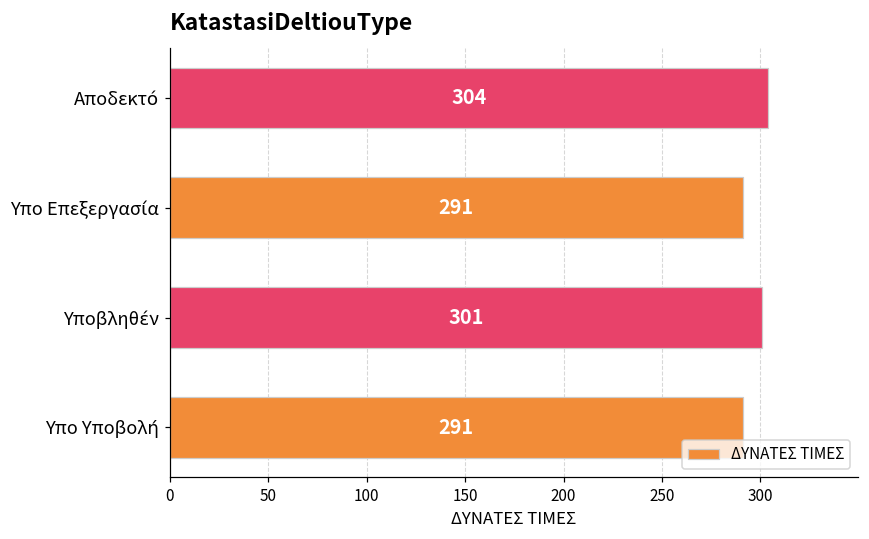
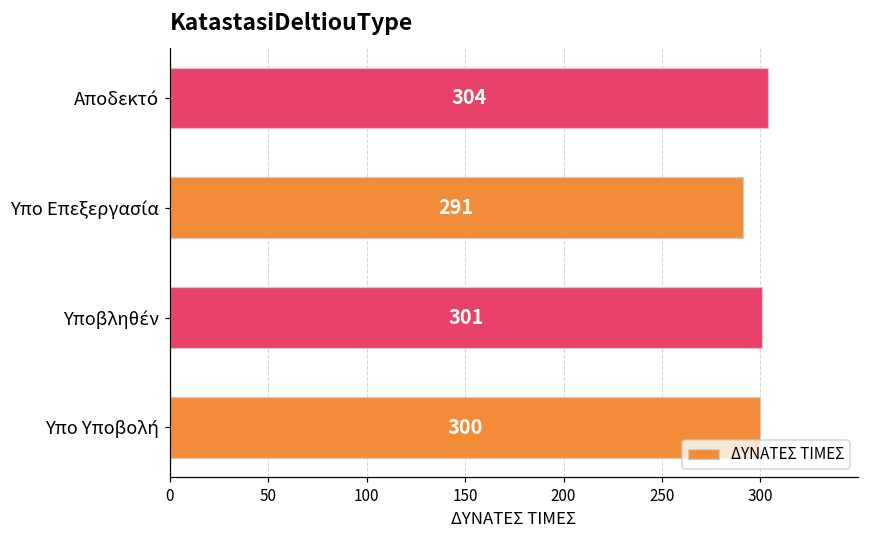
Υπο Υποβολή: 291 -> 300
